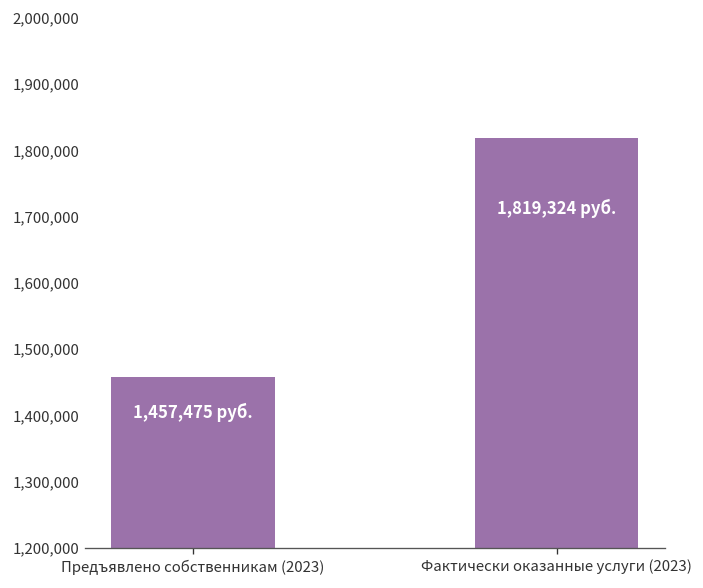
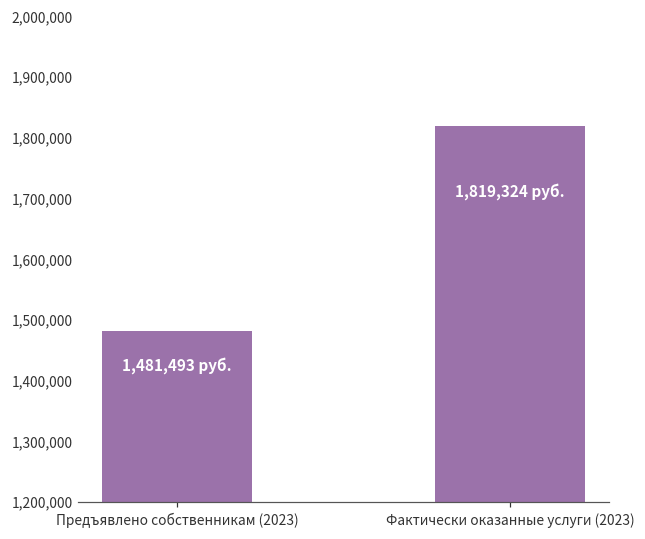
Предъявлено собственникам (2023): 1,457,475 -> 1,481,493
